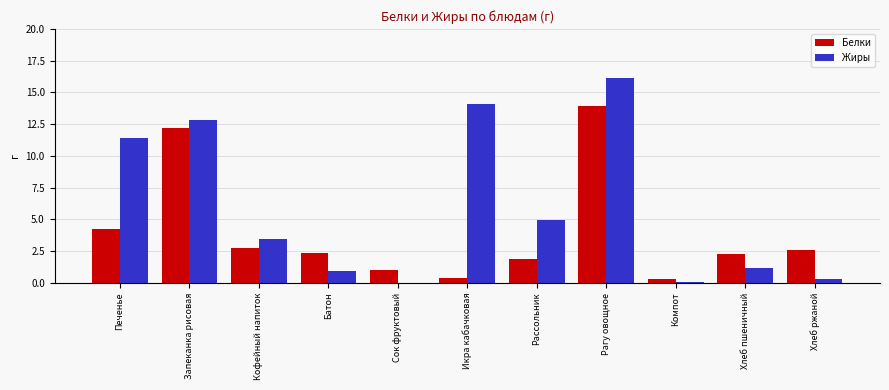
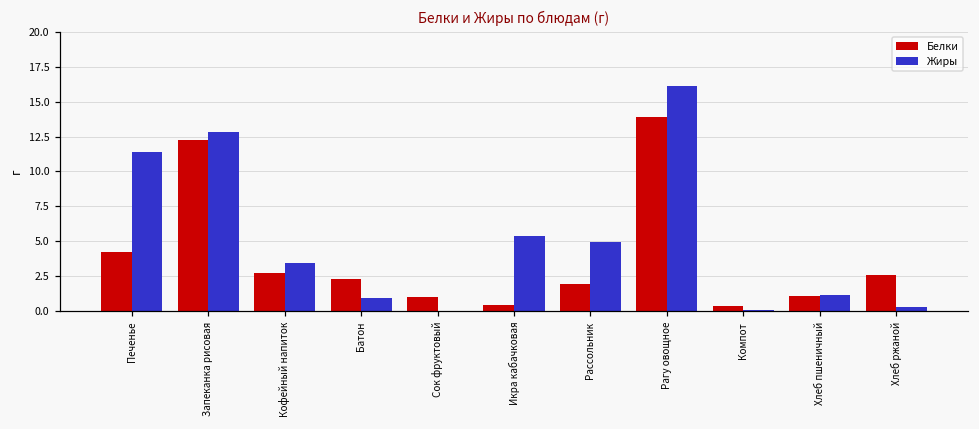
Жиры, Икра кабачковая: 14.1 -> 5.4
Белки, Хлеб пшеничный: 2.3 -> 1.1
